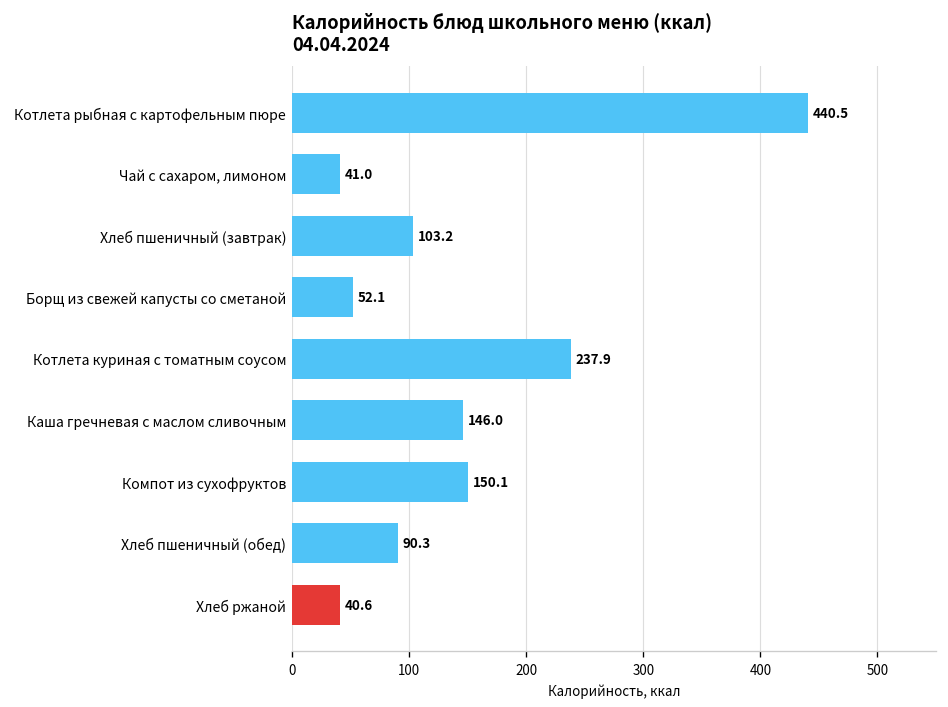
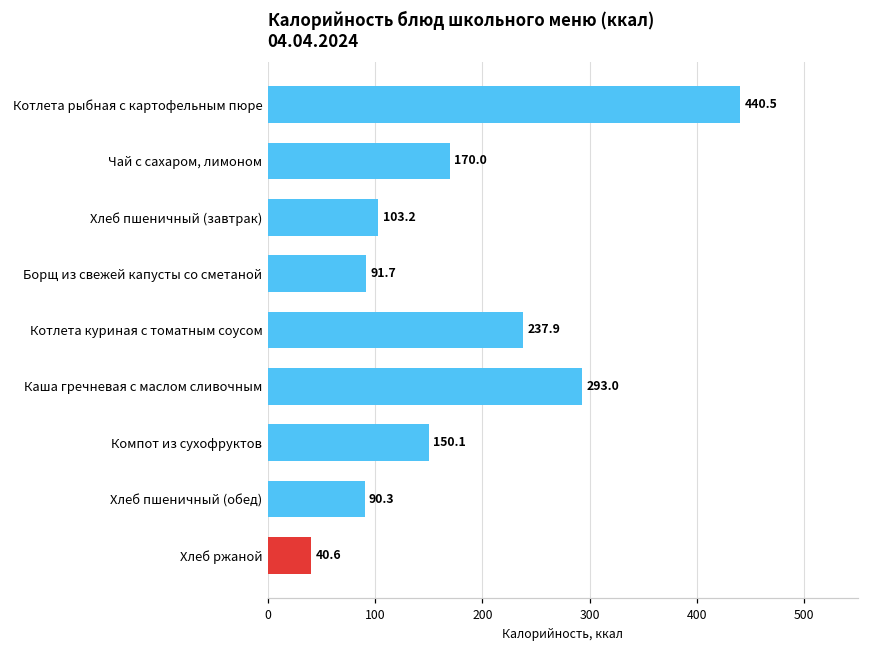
Чай с сахаром, лимоном: 41.0 -> 170.0
Борщ из свежей капусты со сметаной: 52.1 -> 91.7
Каша гречневая с маслом сливочным: 146.0 -> 293.0
